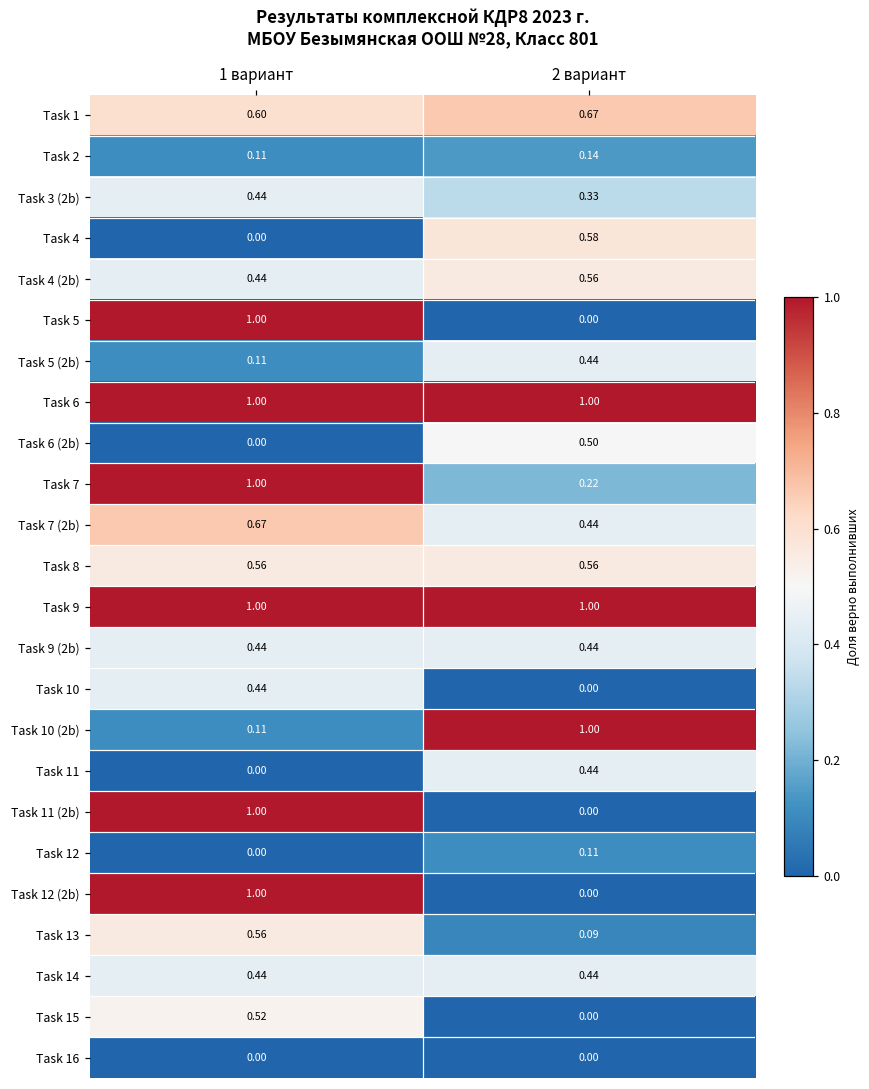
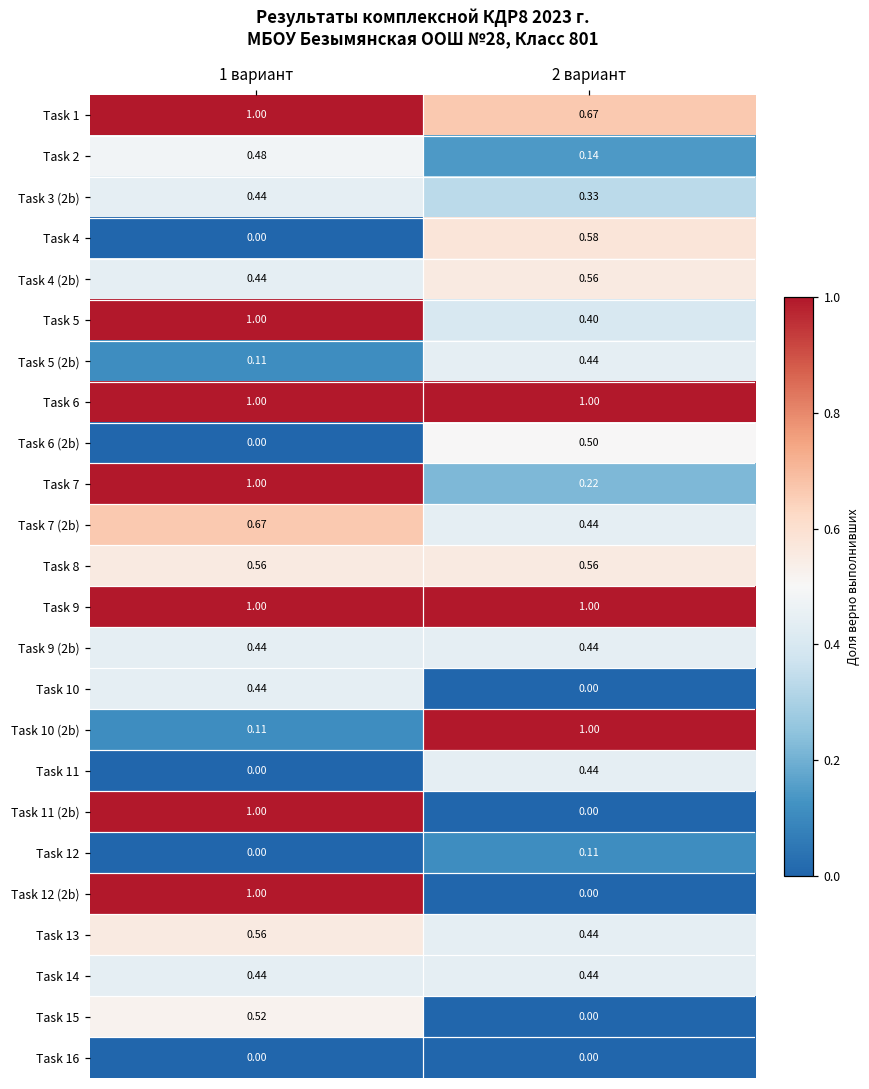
Task 1, 1 вариант: 0.60 -> 1.00
Task 2, 1 вариант: 0.11 -> 0.48
Task 5, 2 вариант: 0.00 -> 0.40
Task 13, 2 вариант: 0.09 -> 0.44
